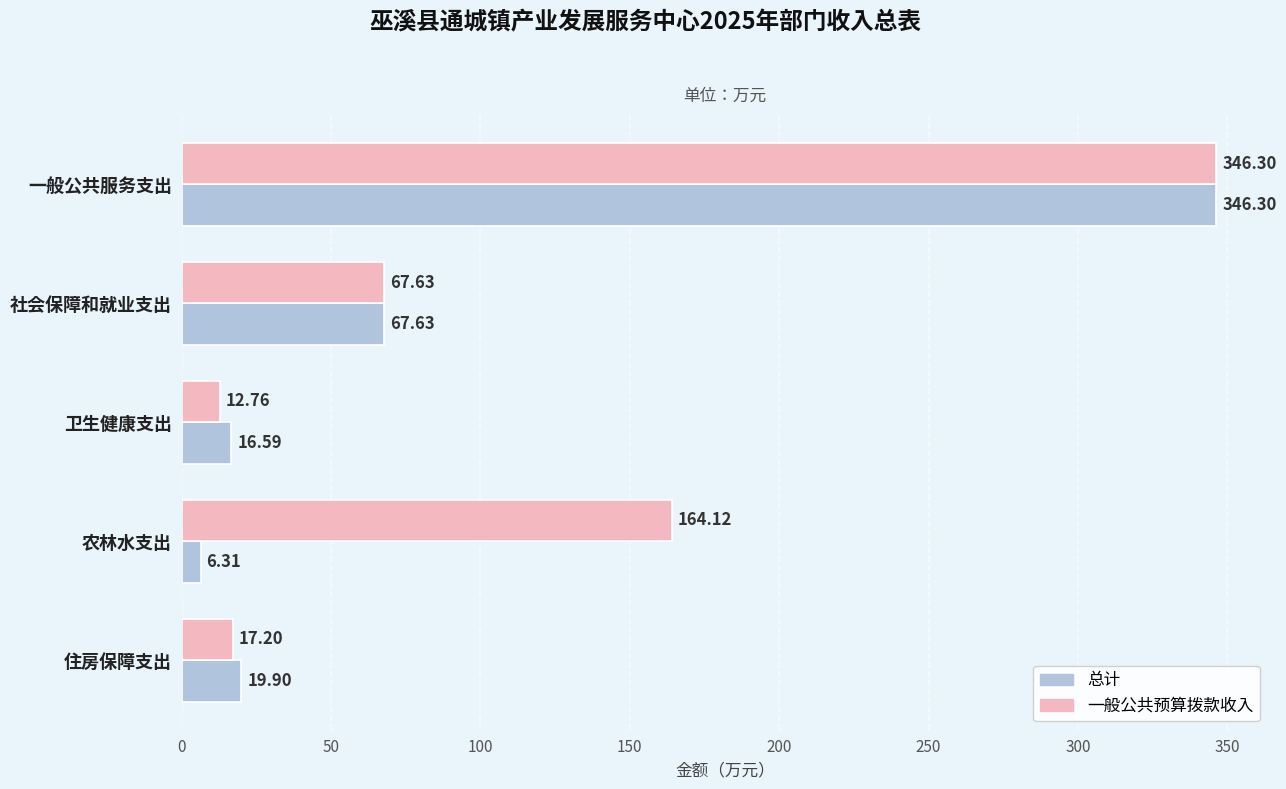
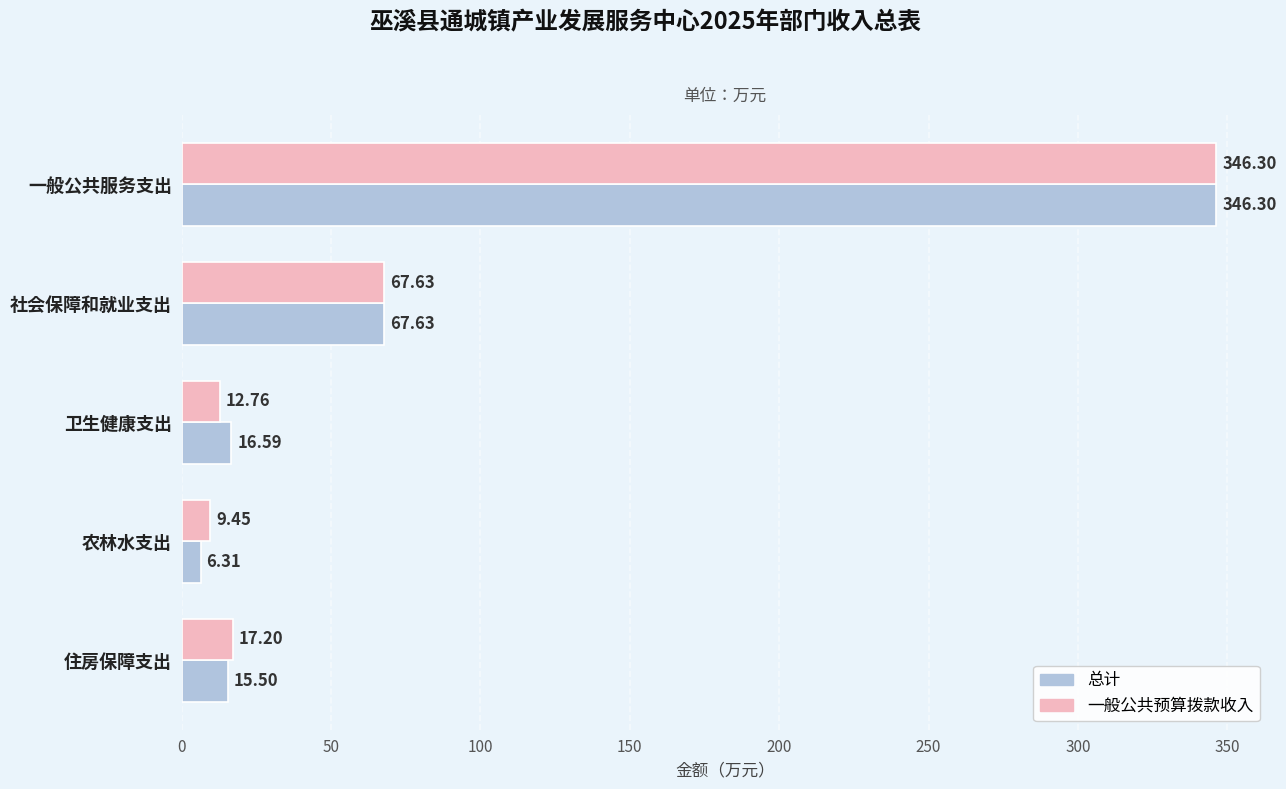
一般公共预算拨款收入, 农林水支出: 164.12 -> 9.45
总计, 住房保障支出: 19.90 -> 15.50
